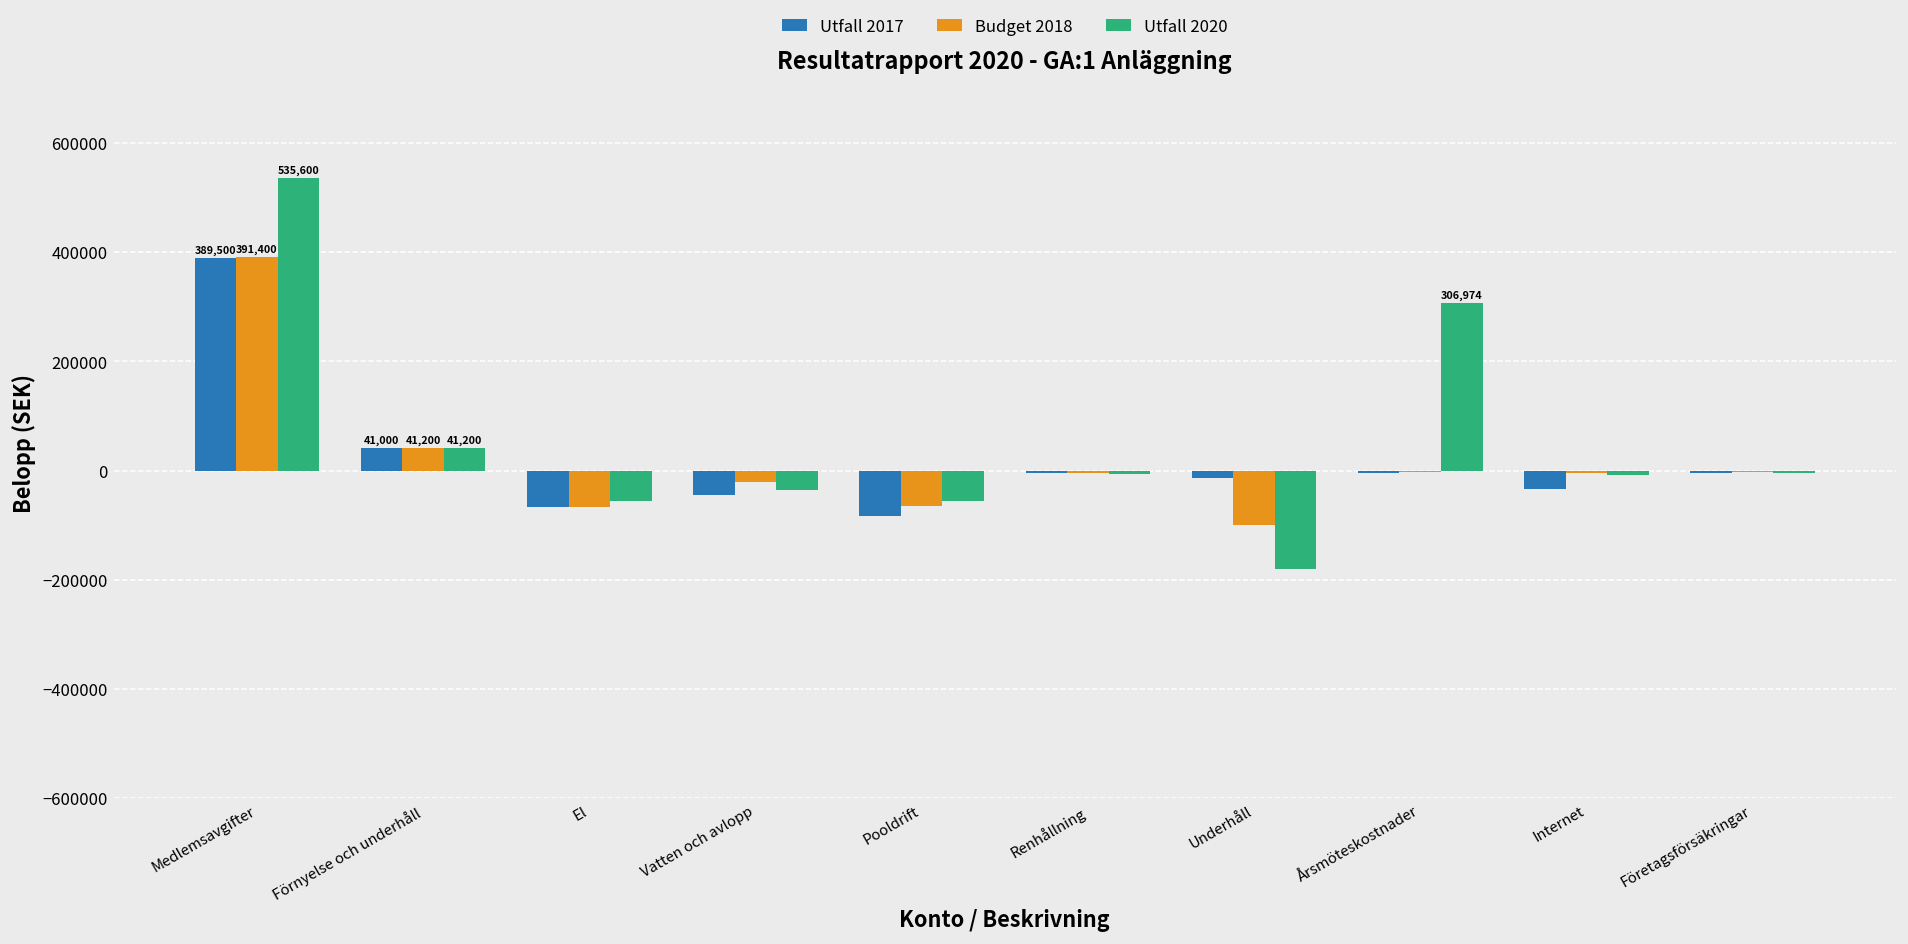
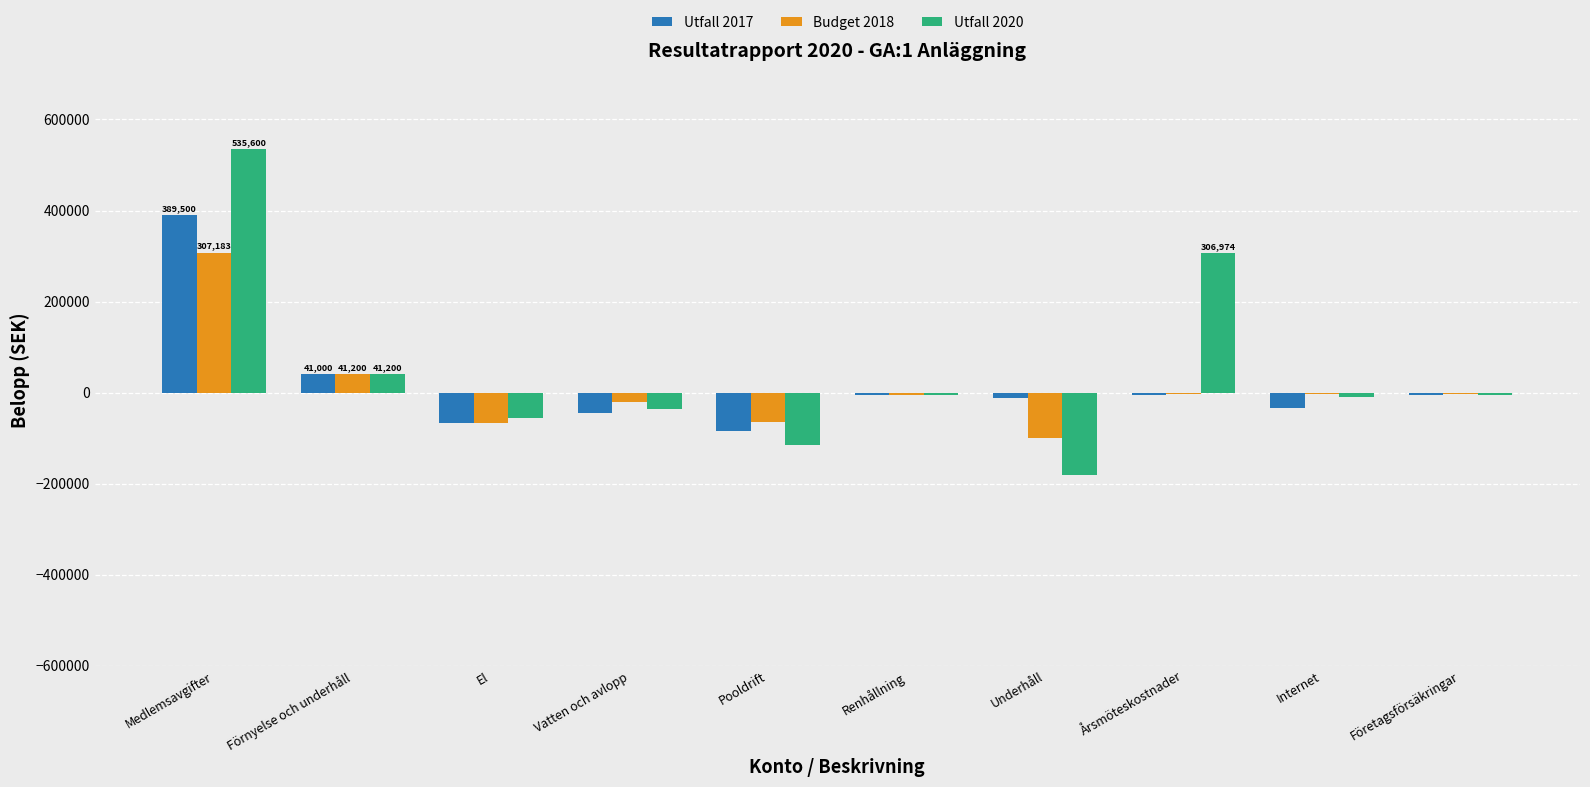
Budget 2018, Medlemsavgifter: 391,400 -> 307,183
Utfall 2020, Pooldrift: -60000 -> -120000
